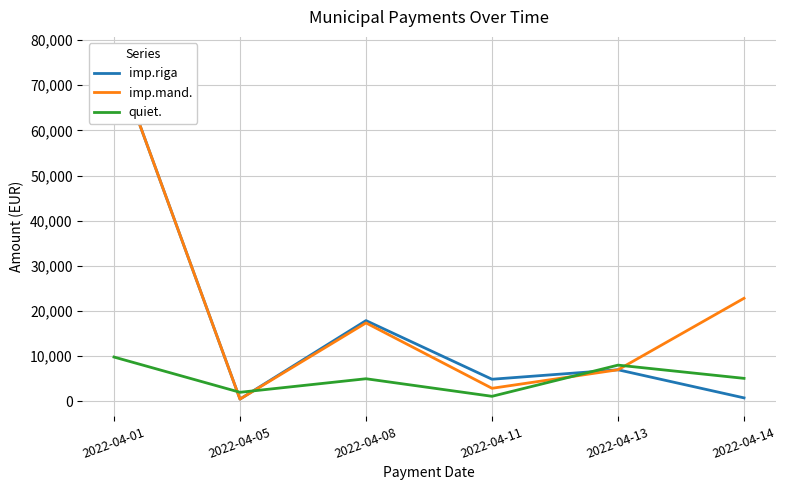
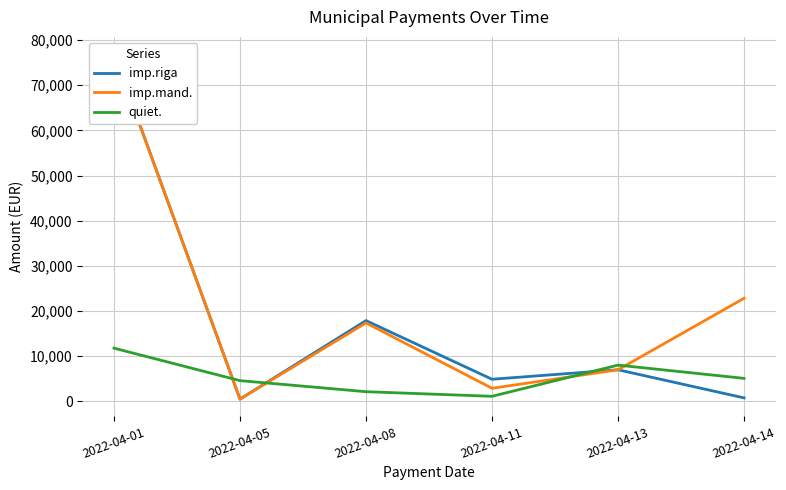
quiet., 2022-04-01: 10,000 -> 12,000
quiet., 2022-04-05: 2,000 -> 5,000
quiet., 2022-04-08: 5,000 -> 2,000
